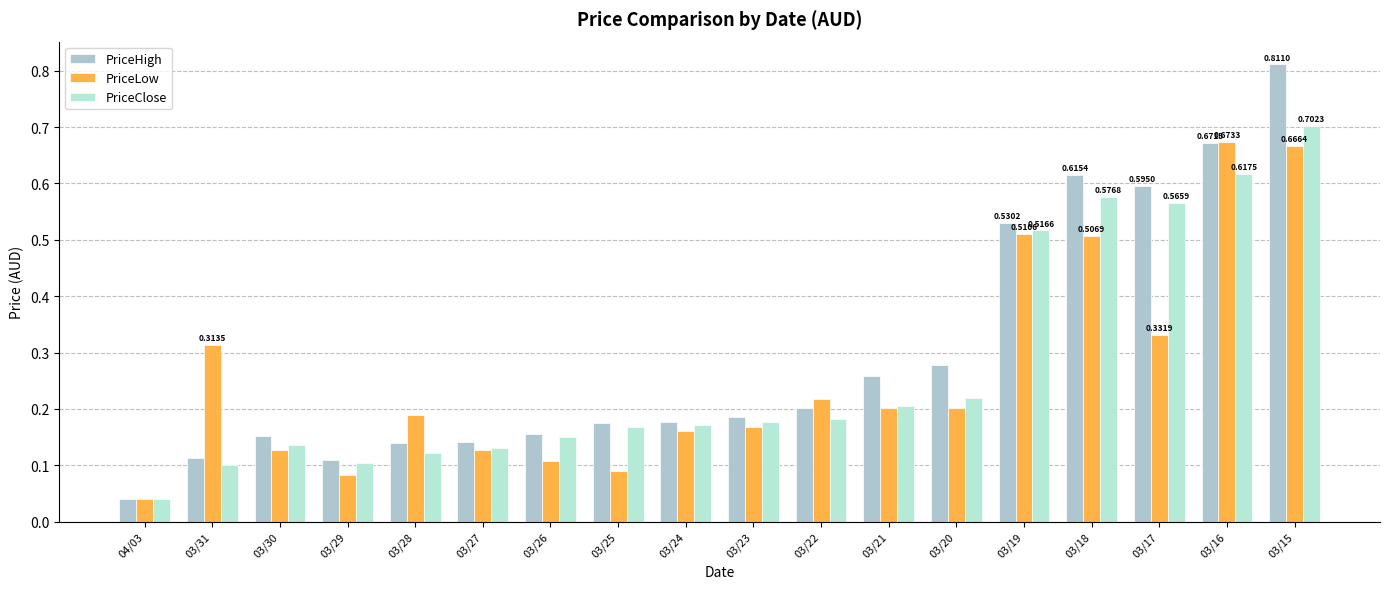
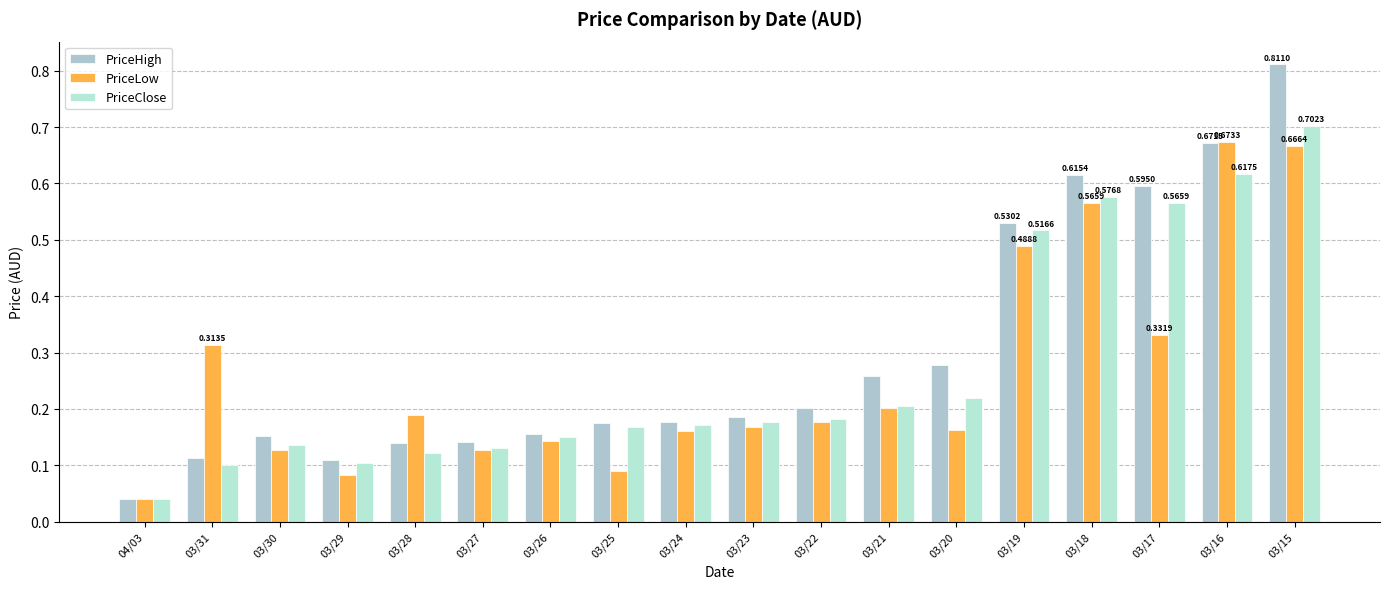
PriceLow, 03/26: 0.11 -> 0.14
PriceLow, 03/22: 0.22 -> 0.18
PriceLow, 03/20: 0.20 -> 0.16
PriceLow, 03/19: 0.5106 -> 0.4888
PriceLow, 03/18: 0.5069 -> 0.5659
